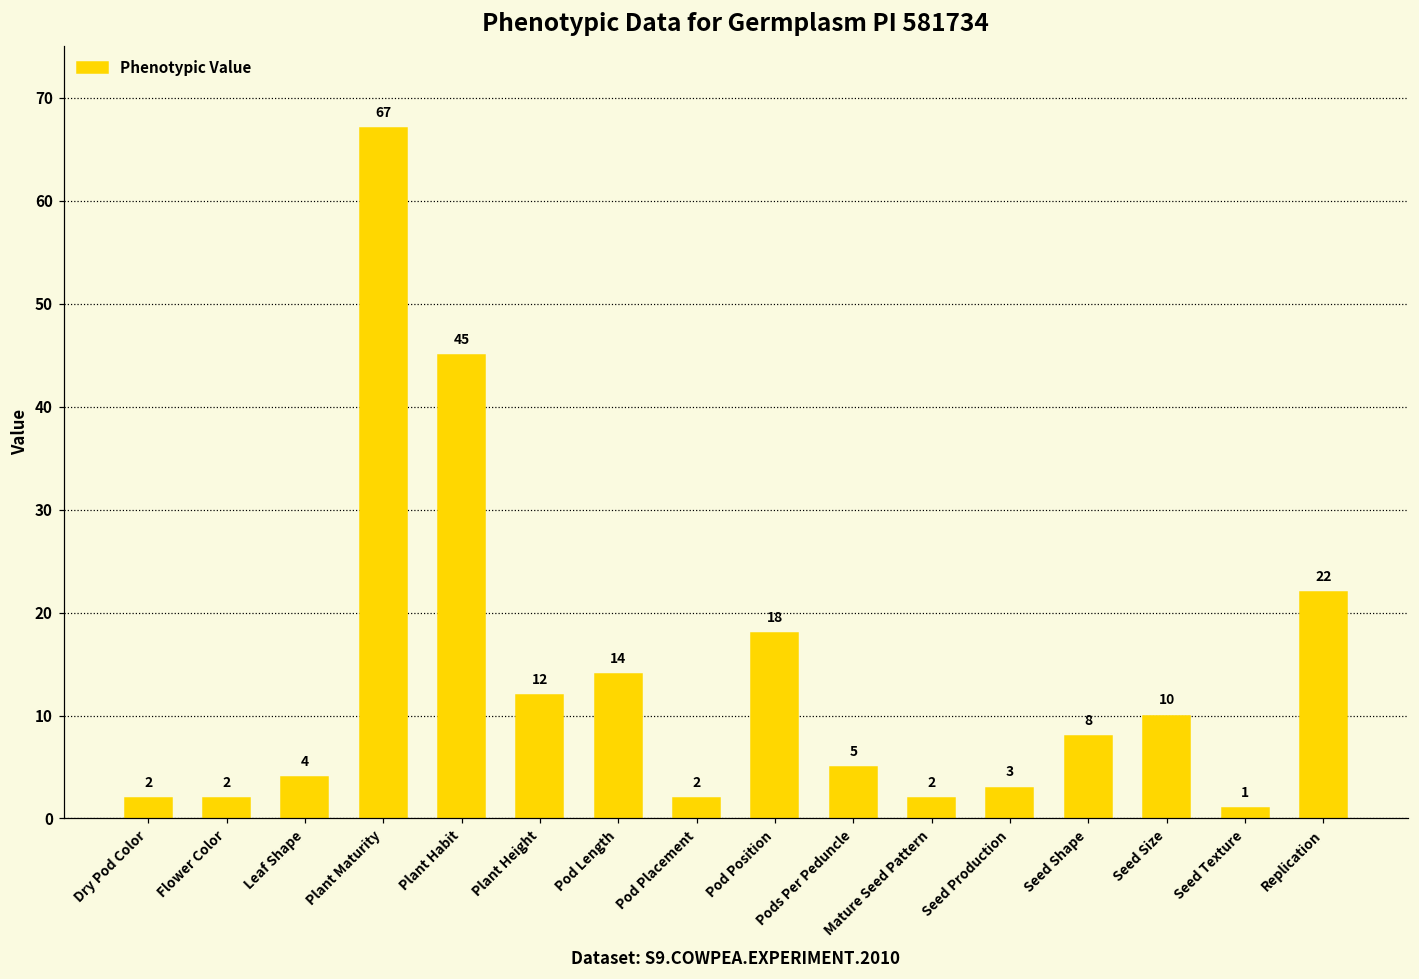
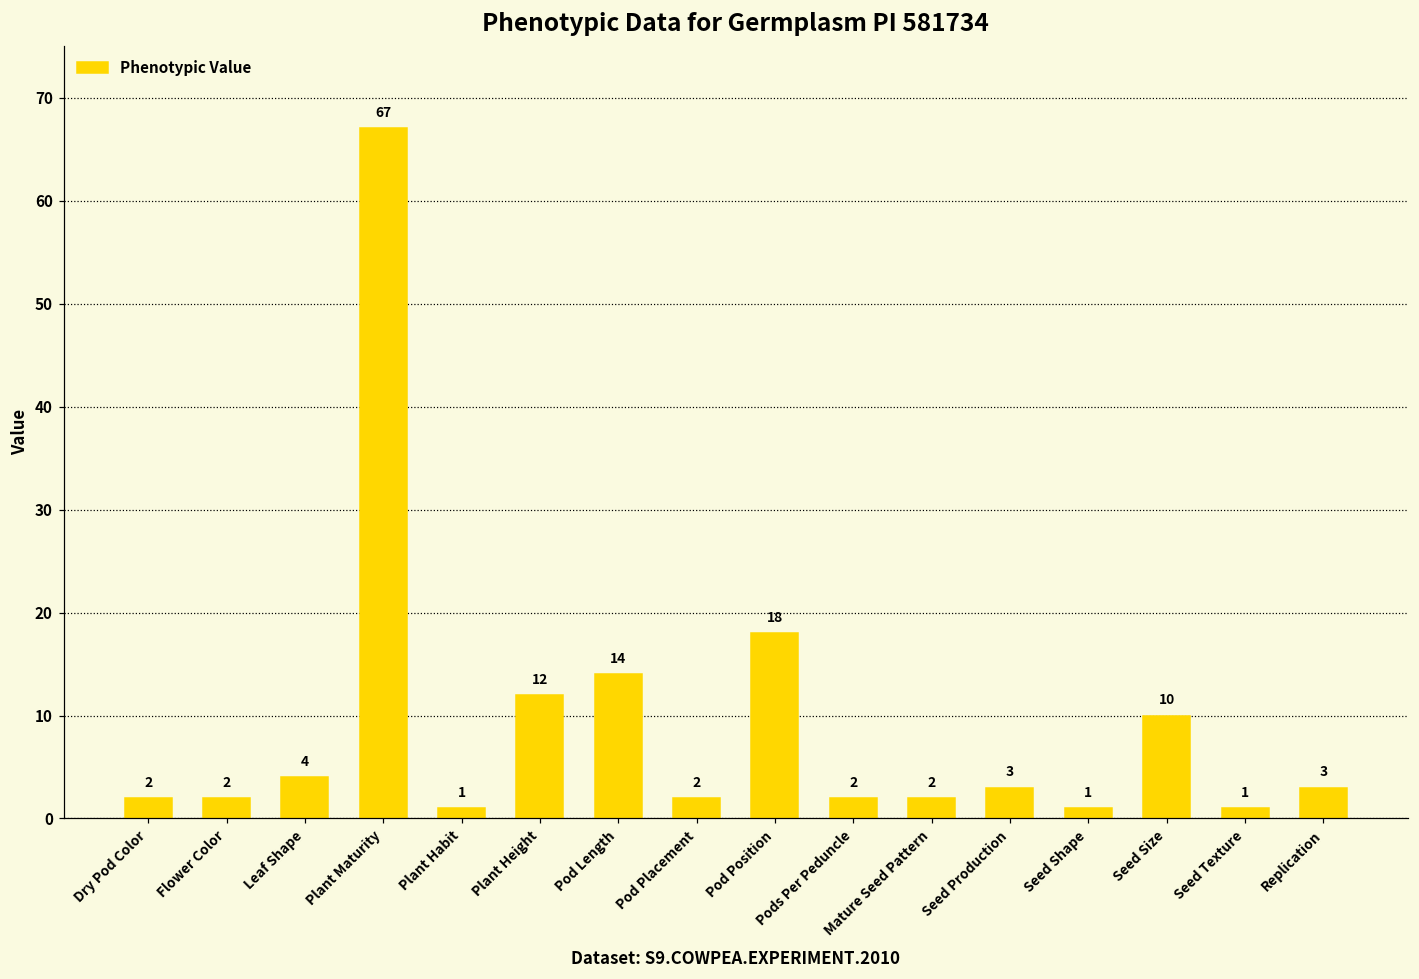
Plant Habit: 45 -> 1
Pods Per Peduncle: 5 -> 2
Seed Shape: 8 -> 1
Replication: 22 -> 3
